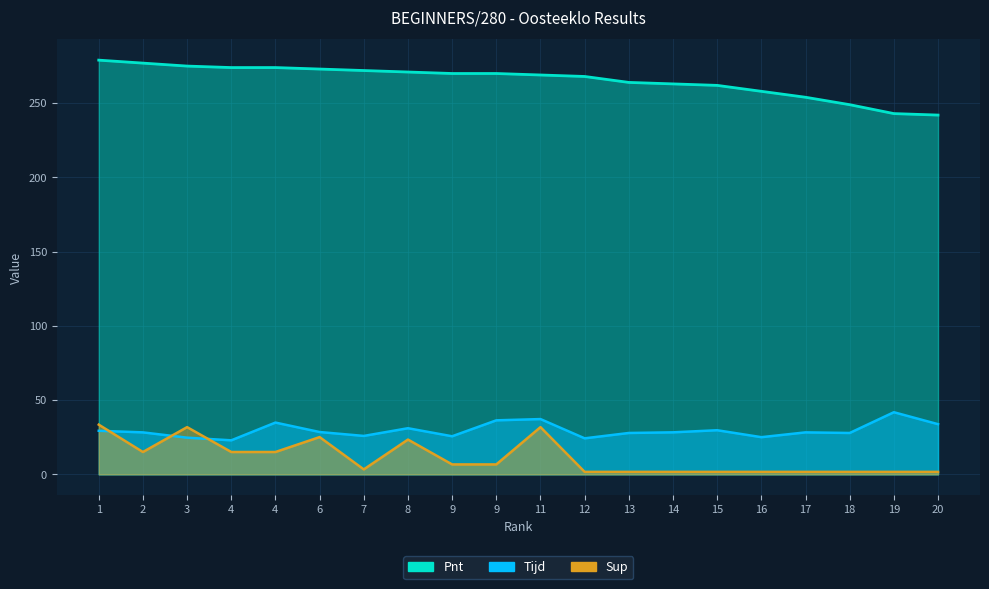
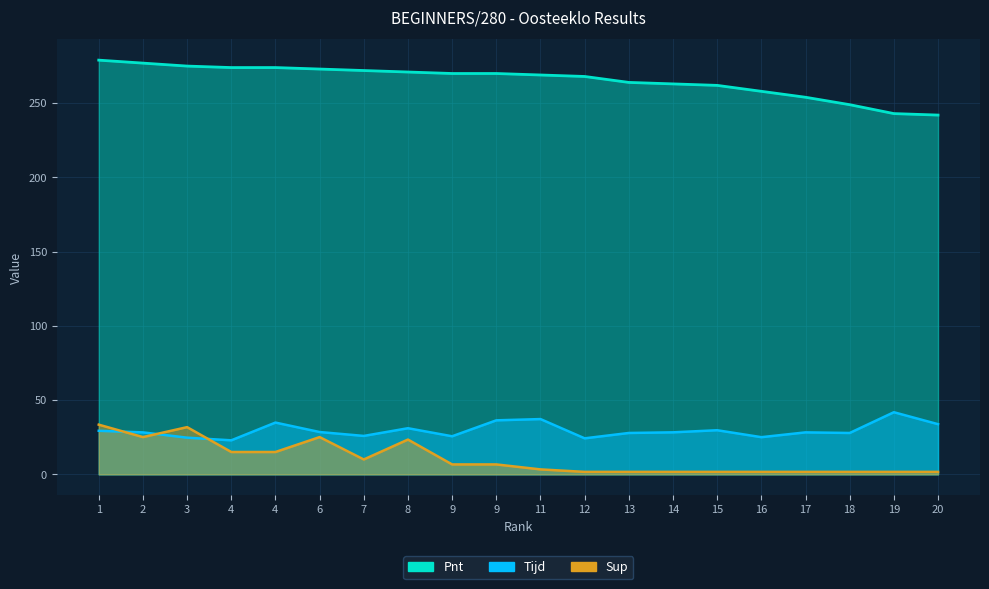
Sup, 2: 15 -> 25
Sup, 7: 3 -> 10
Sup, 11: 32 -> 3
